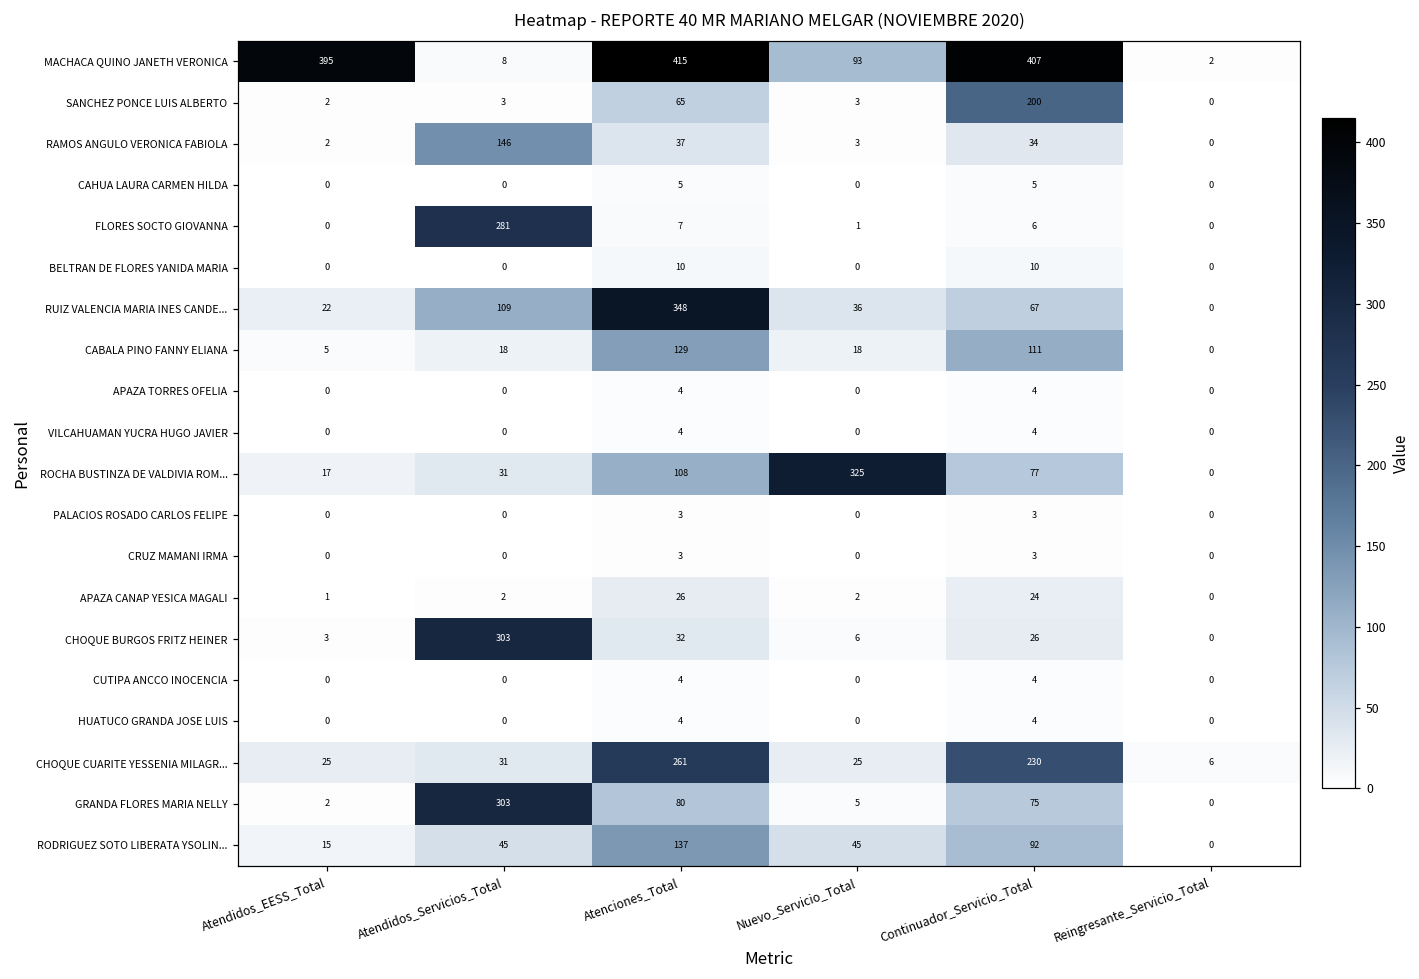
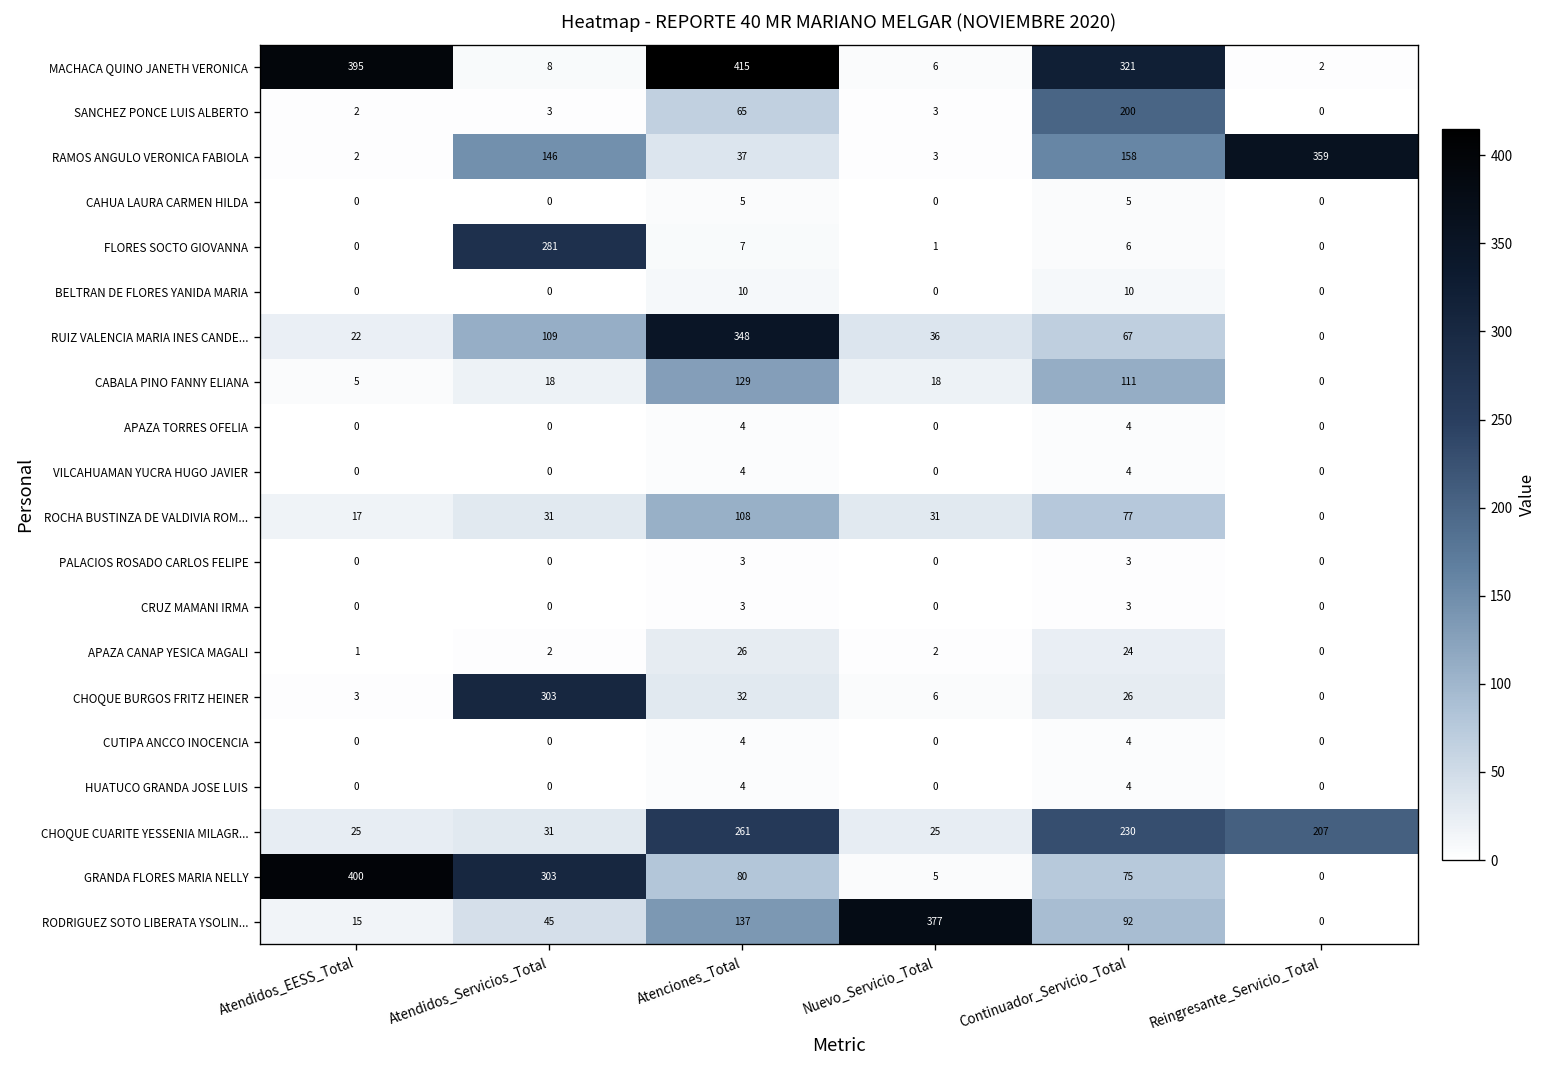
MACHACA QUINO JANETH VERONICA, Nuevo_Servicio_Total: 93 -> 6
MACHACA QUINO JANETH VERONICA, Continuador_Servicio_Total: 407 -> 321
RAMOS ANGULO VERONICA FABIOLA, Continuador_Servicio_Total: 34 -> 158
RAMOS ANGULO VERONICA FABIOLA, Reingresante_Servicio_Total: 0 -> 359
ROCHA BUSTINZA DE VALDIVIA ROM..., Nuevo_Servicio_Total: 325 -> 31
CHOQUE CUARITE YESSENIA MILAGR..., Reingresante_Servicio_Total: 6 -> 207
GRANDA FLORES MARIA NELLY, Atendidos_EESS_Total: 2 -> 400
RODRIGUEZ SOTO LIBERATA YSOLIN..., Nuevo_Servicio_Total: 45 -> 377
